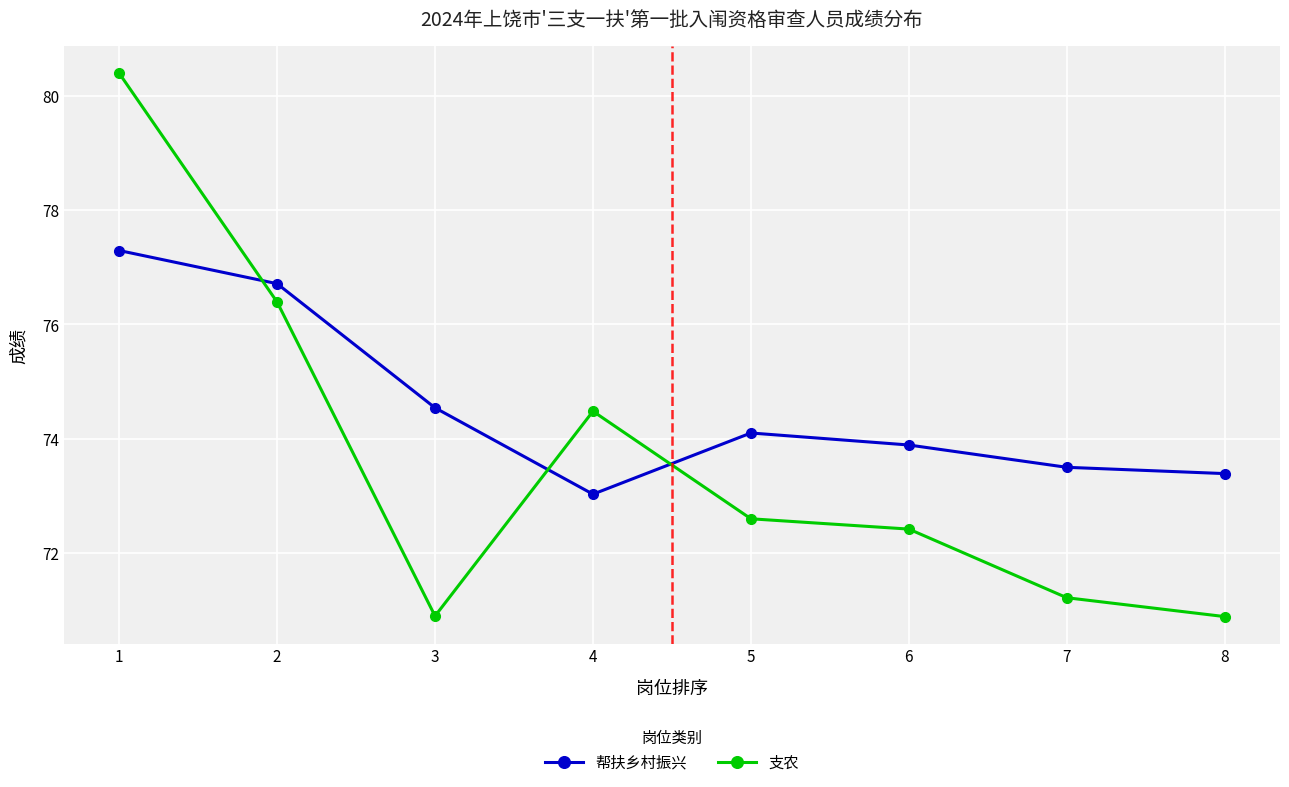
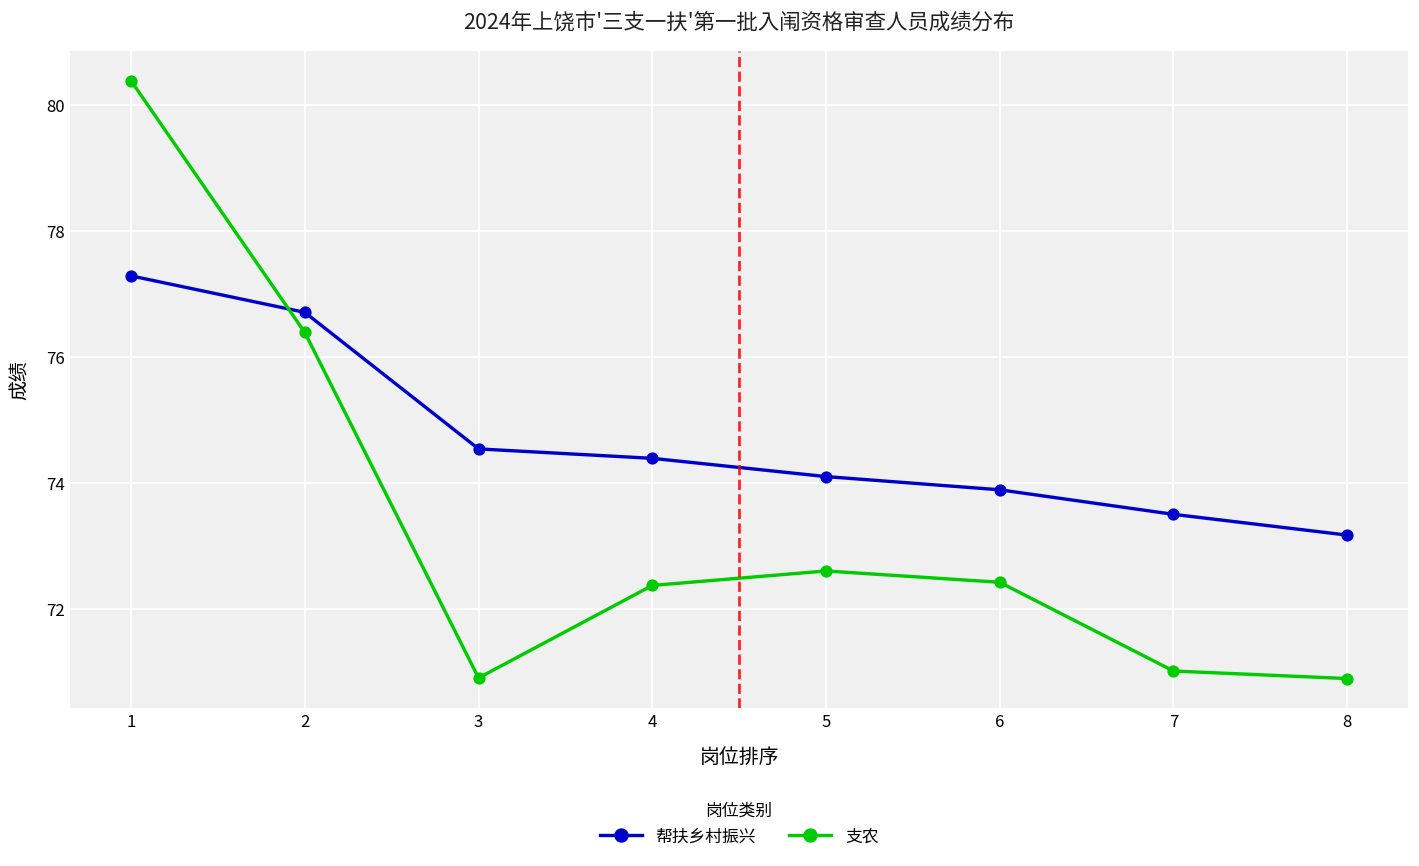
帮扶乡村振兴, 4: 73.0 -> 74.4
支农, 4: 74.5 -> 72.4
支农, 7: 71.2 -> 71.0
帮扶乡村振兴, 8: 73.4 -> 73.2
